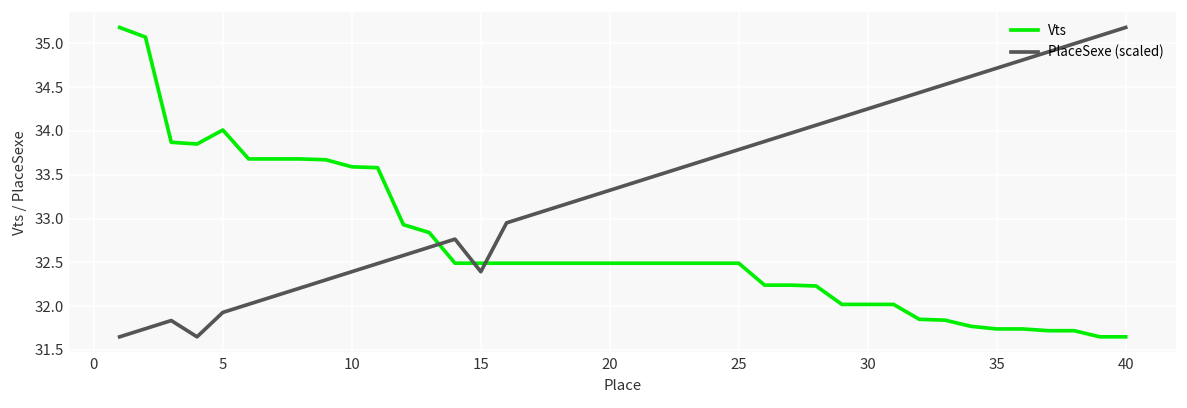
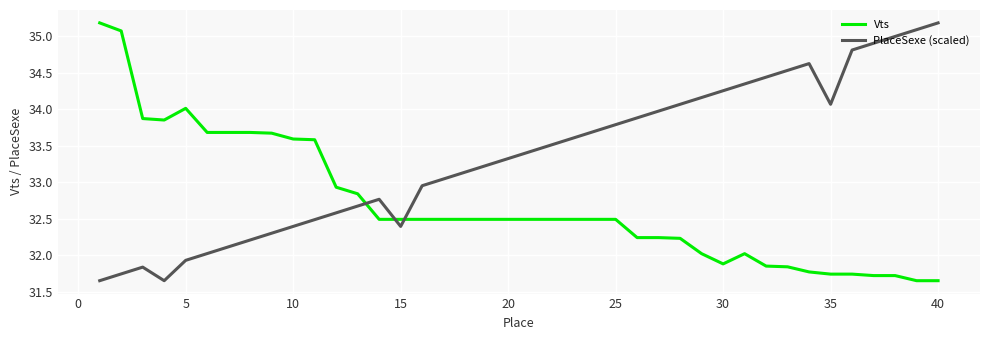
Vts, 30: 32.0 -> 31.9
PlaceSexe (scaled), 35: 34.7 -> 34.1
